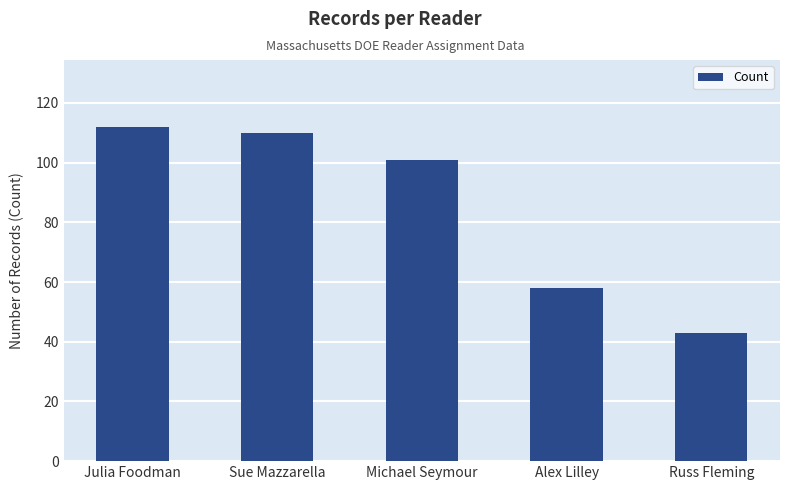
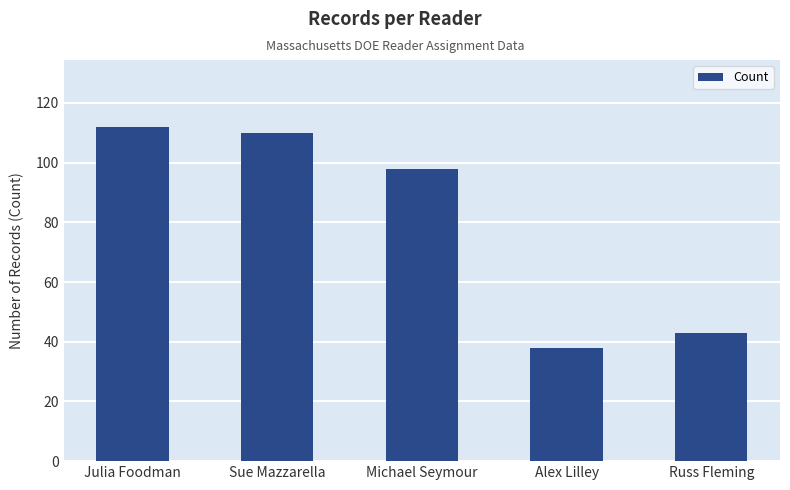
Michael Seymour: 101 -> 98
Alex Lilley: 58 -> 38
